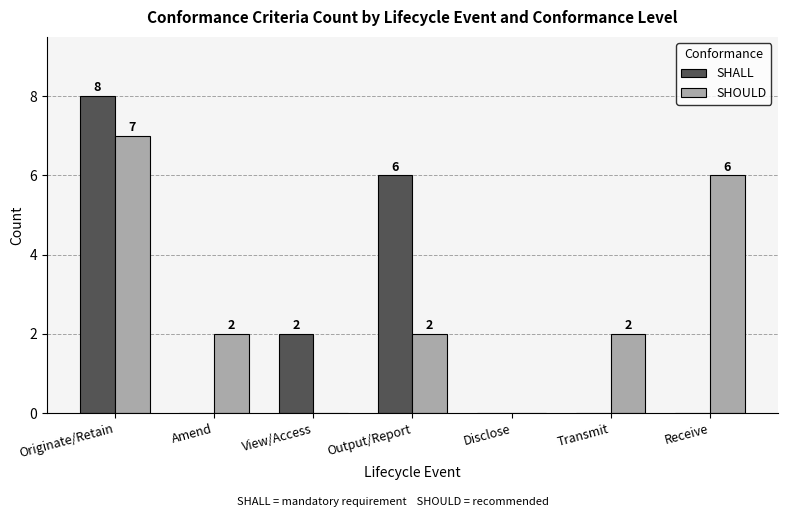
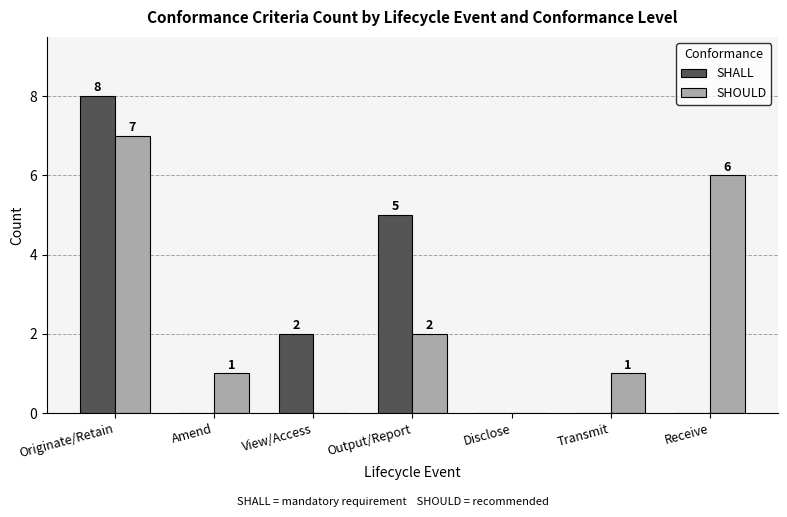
SHOULD, Amend: 2 -> 1
SHALL, Output/Report: 6 -> 5
SHOULD, Transmit: 2 -> 1
